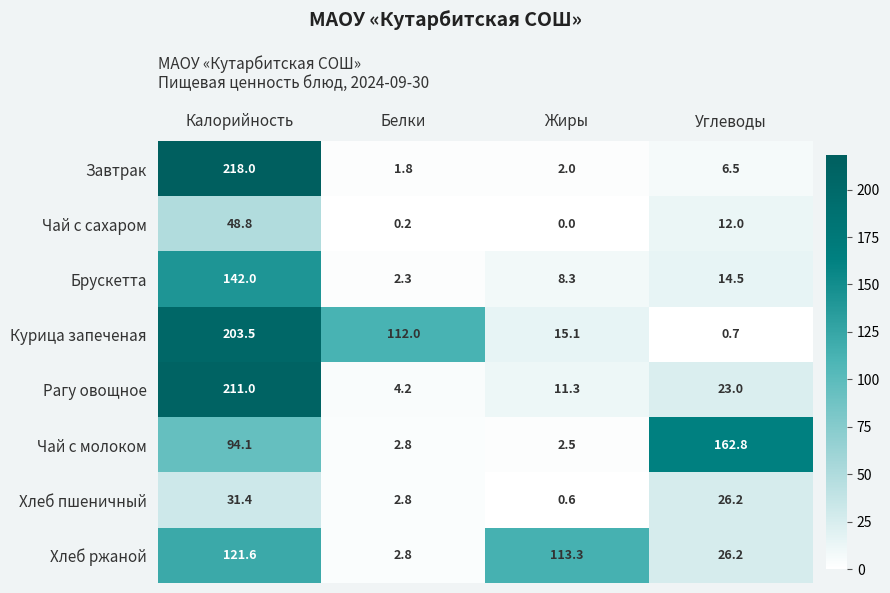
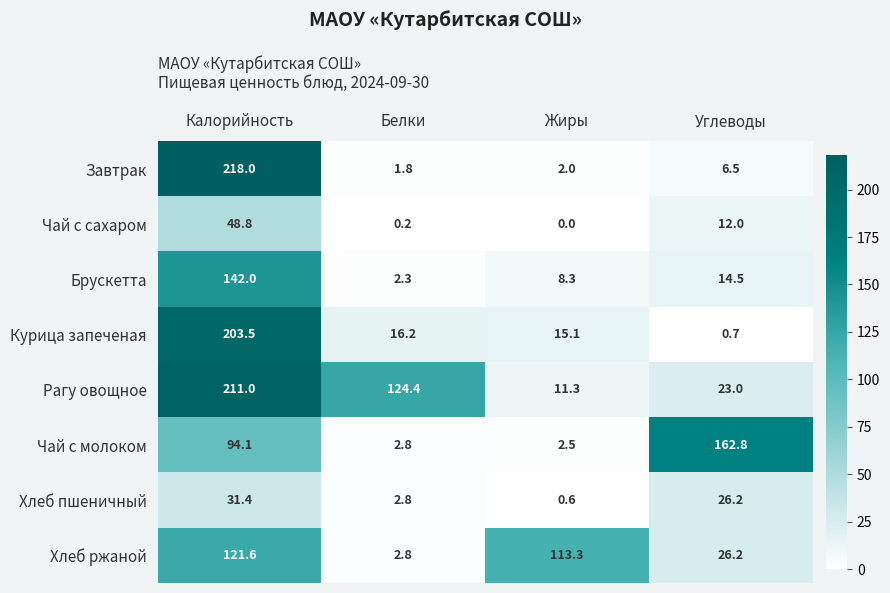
Курица запеченая, Белки: 112.0 -> 16.2
Рагу овощное, Белки: 4.2 -> 124.4
